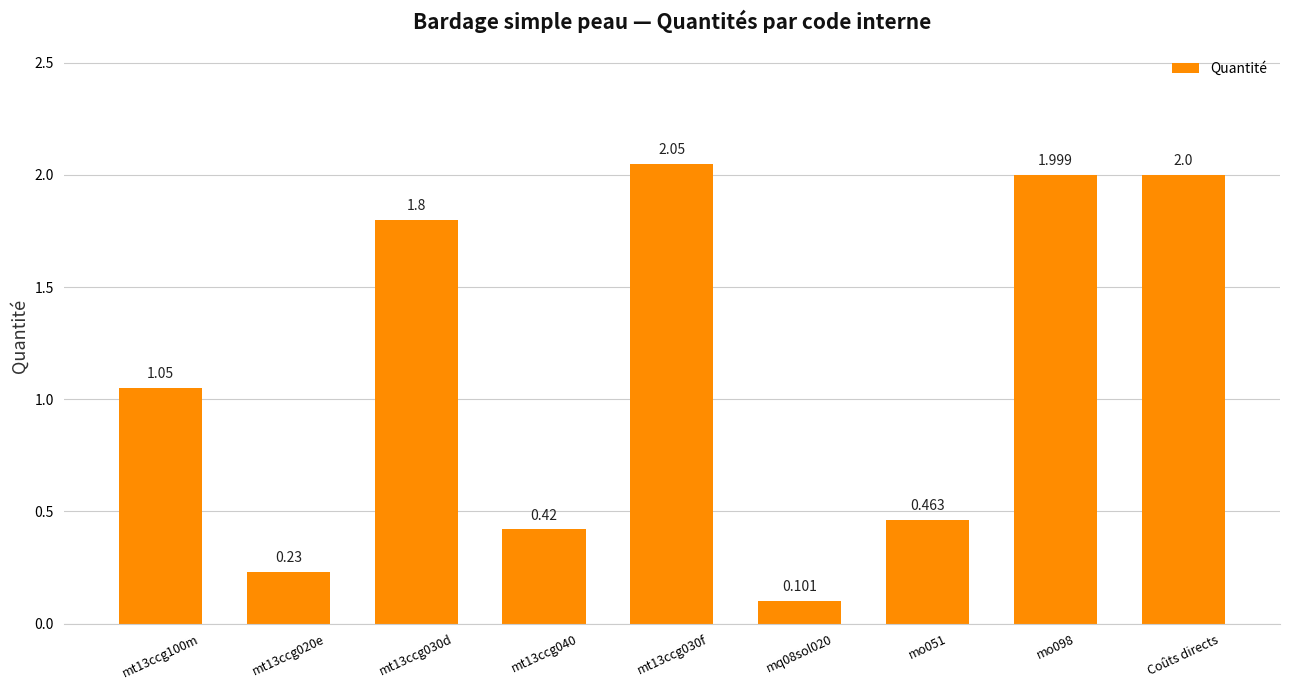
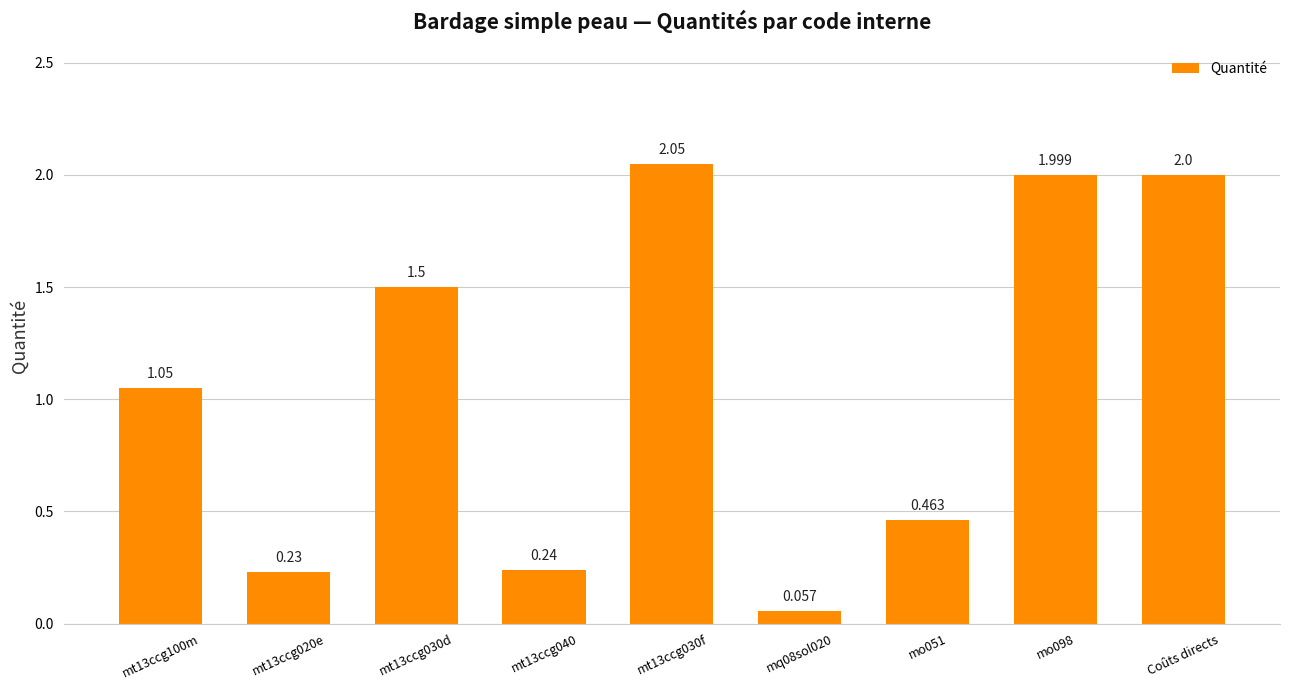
mt13ccg030d: 1.8 -> 1.5
mt13ccg040: 0.42 -> 0.24
mq08sol020: 0.101 -> 0.057
